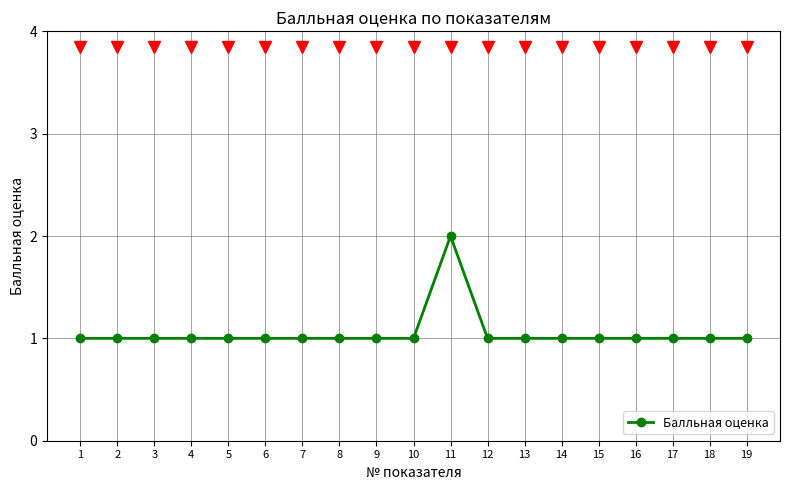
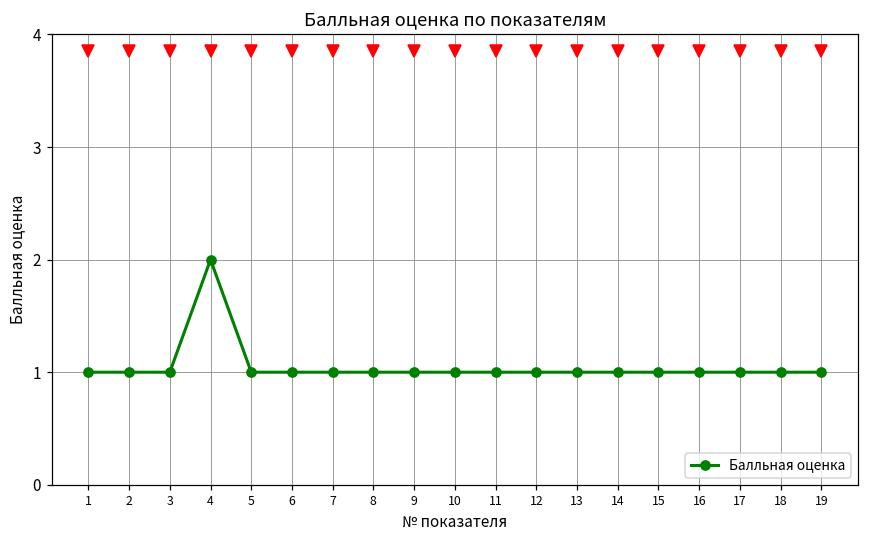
Балльная оценка, 4: 1 -> 2
Балльная оценка, 11: 2 -> 1
